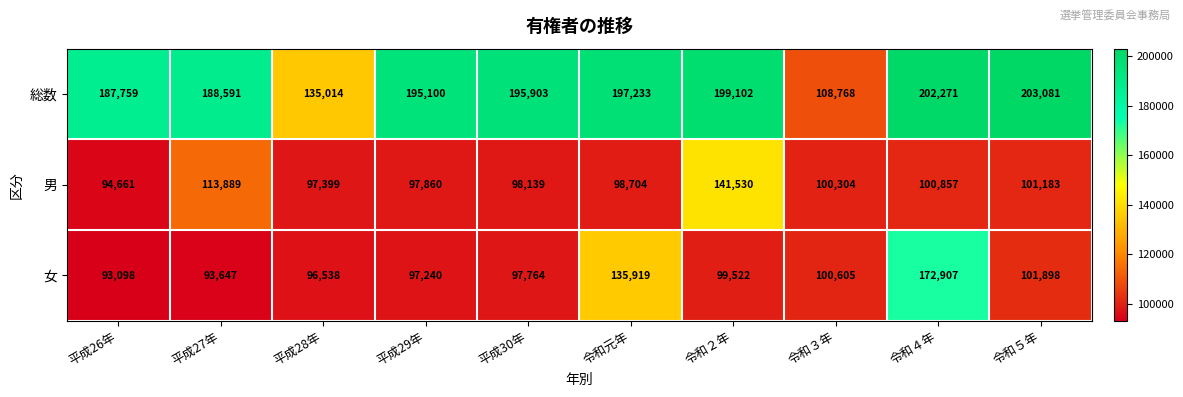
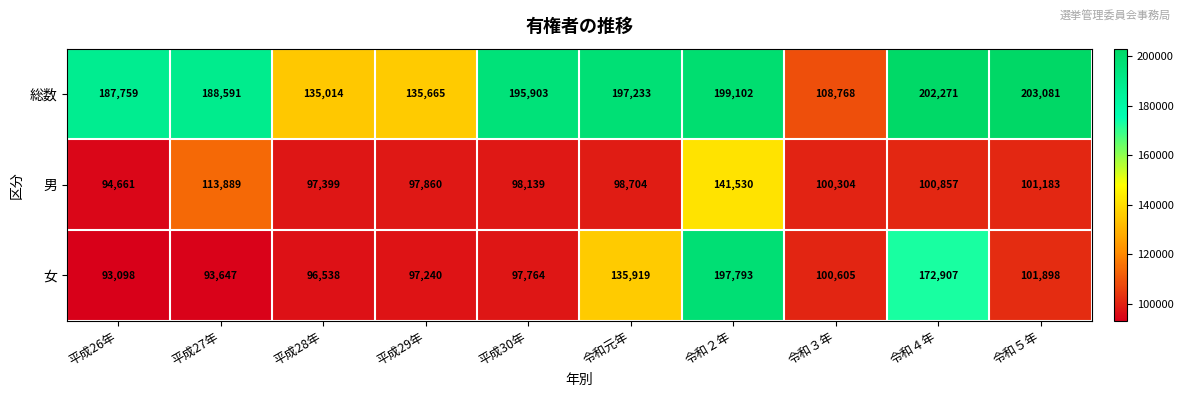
総数, 平成29年: 195,100 -> 135,665
女, 令和２年: 99,522 -> 197,793
